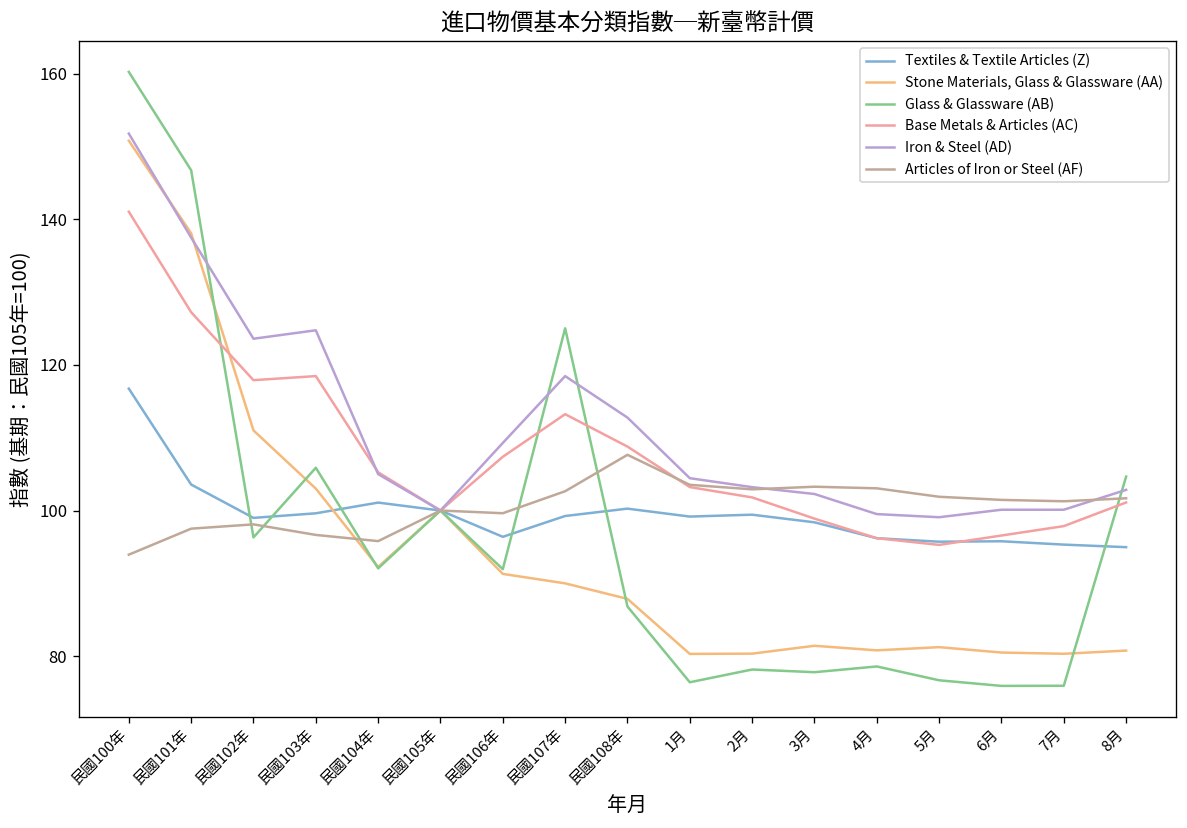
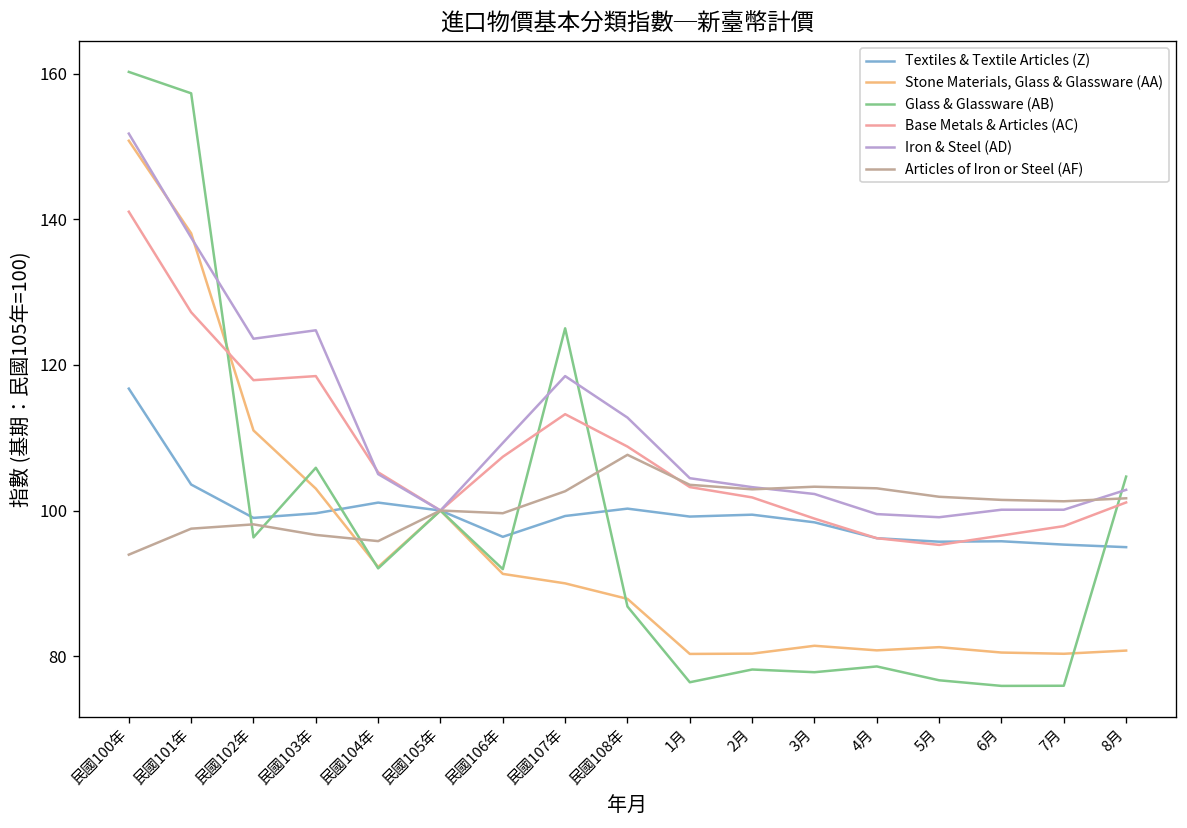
Glass & Glassware (AB), 民國101年: 147 -> 157
